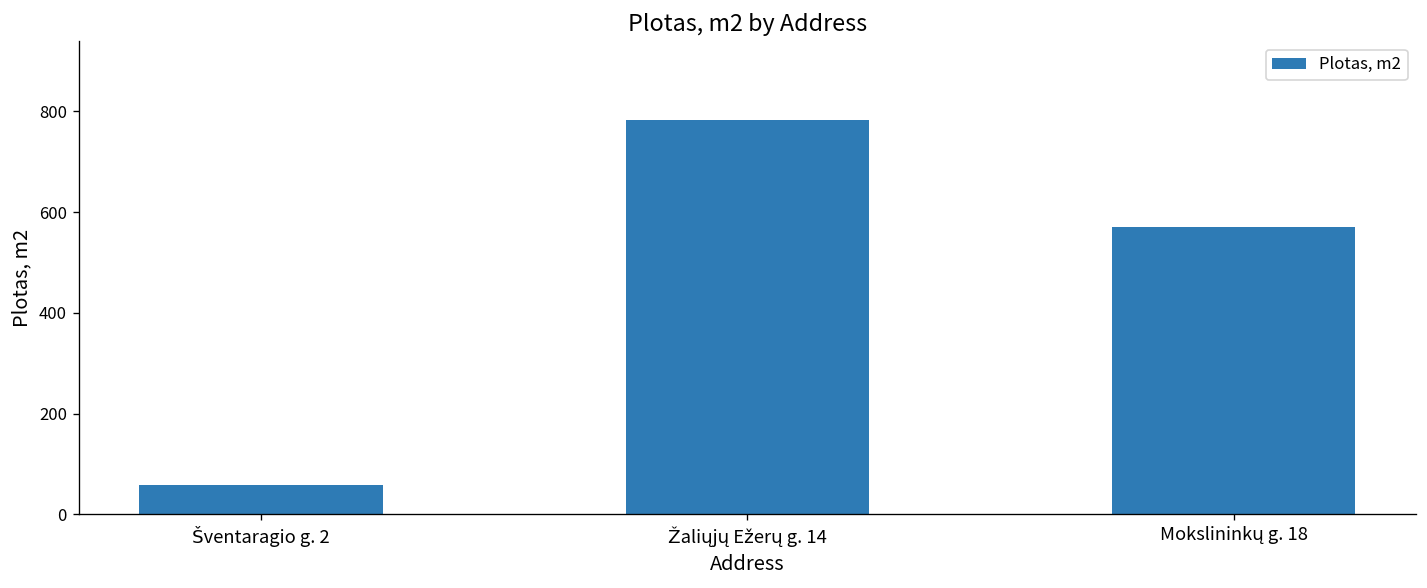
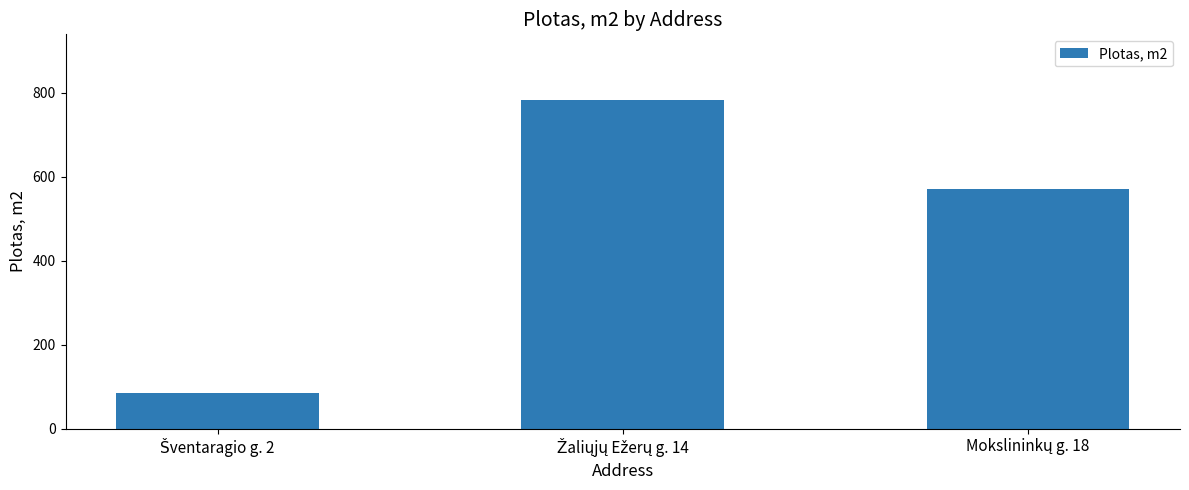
Šventaragio g. 2: 60 -> 80
